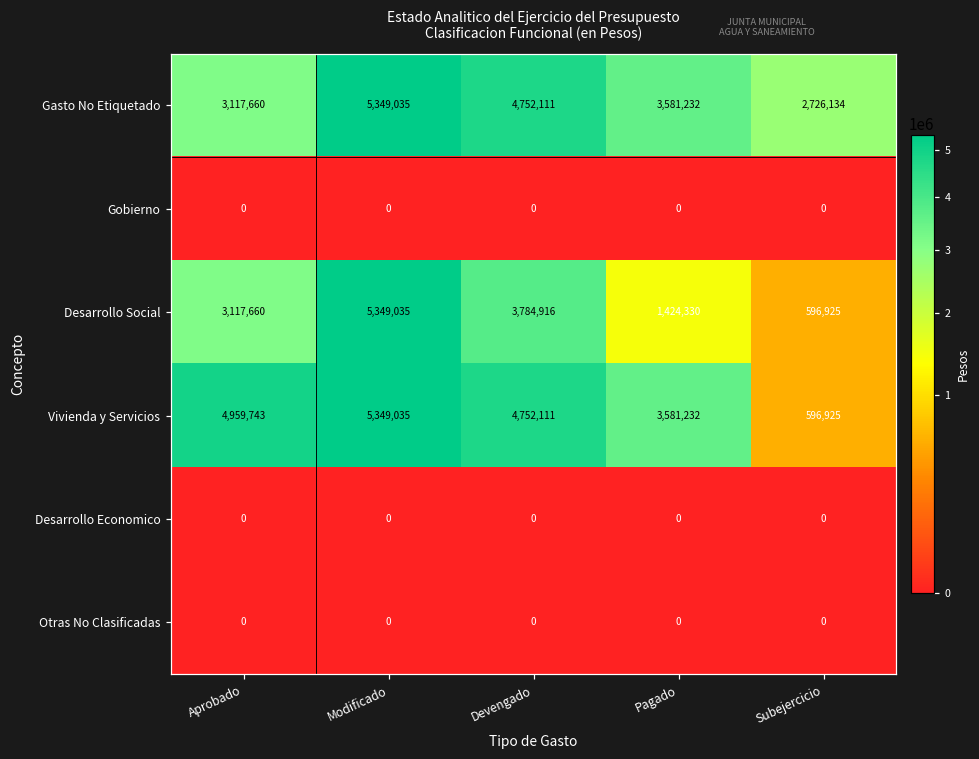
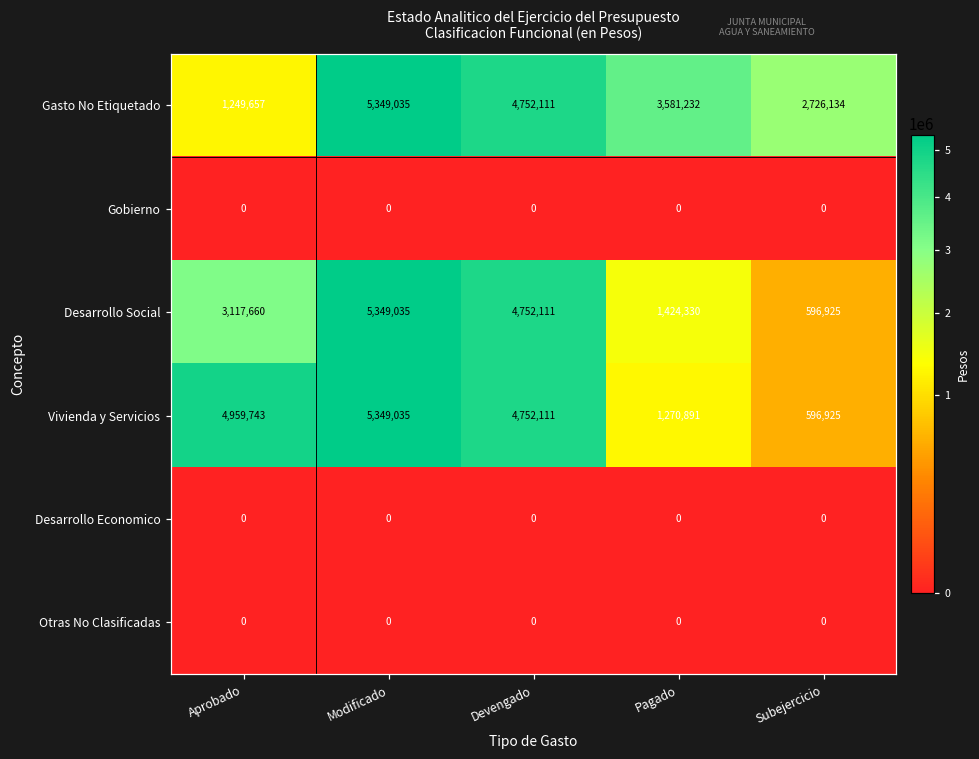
Gasto No Etiquetado, Aprobado: 3,117,660 -> 1,249,657
Desarrollo Social, Devengado: 3,784,916 -> 4,752,111
Vivienda y Servicios, Pagado: 3,581,232 -> 1,270,891
